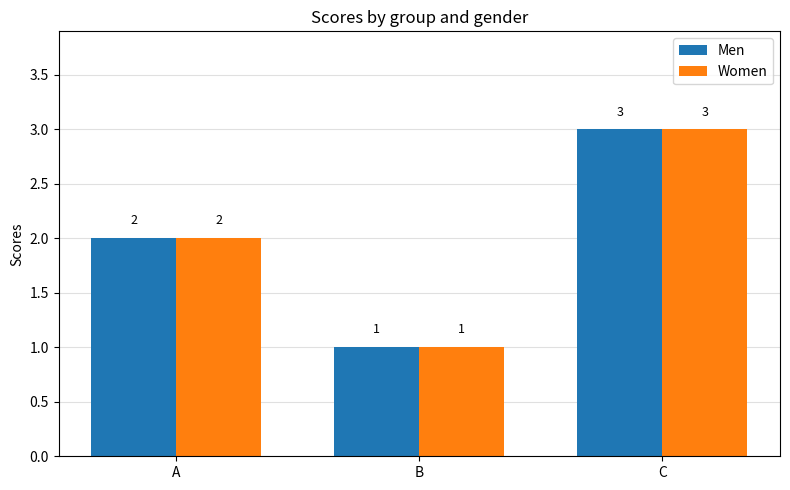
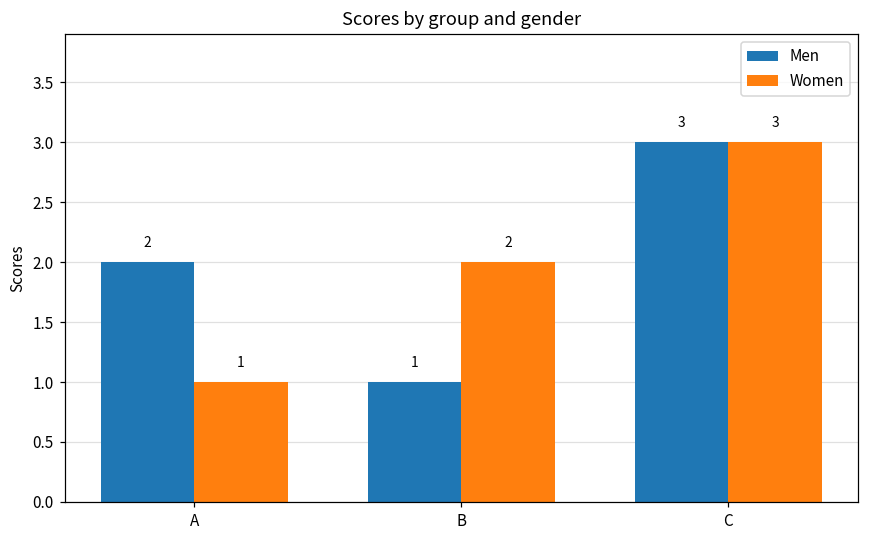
Women, A: 2 -> 1
Women, B: 1 -> 2
